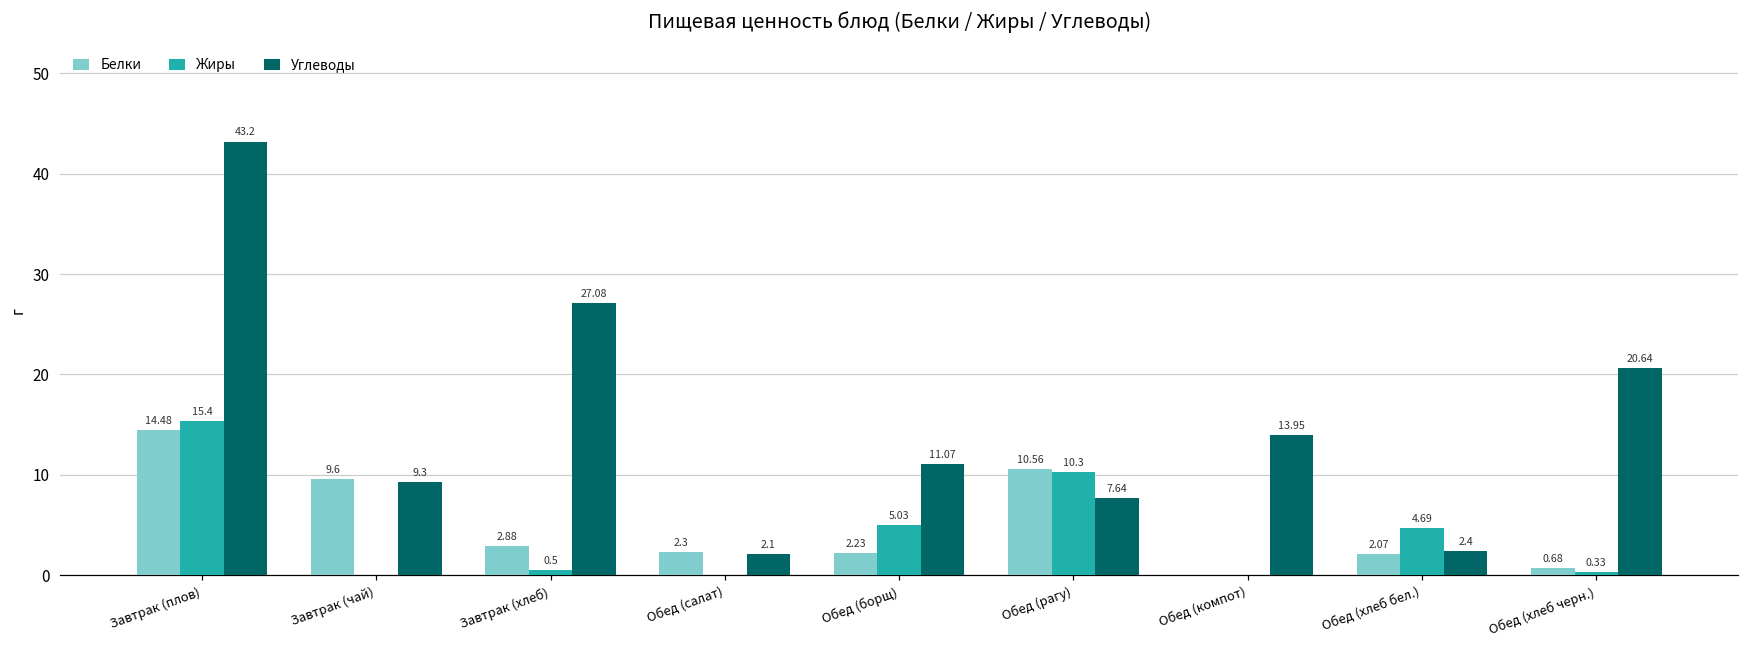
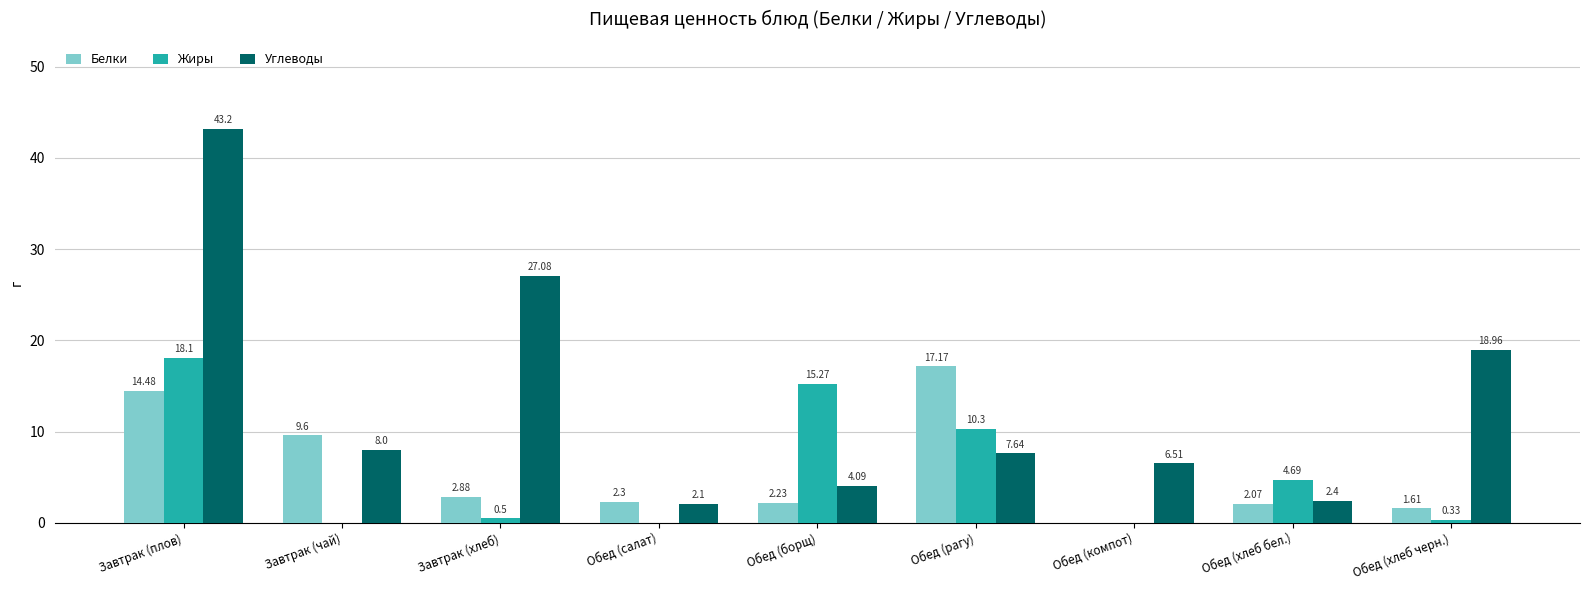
Жиры, Завтрак (плов): 15.4 -> 18.1
Углеводы, Завтрак (чай): 9.3 -> 8.0
Жиры, Обед (борщ): 5.03 -> 15.27
Углеводы, Обед (борщ): 11.07 -> 4.09
Белки, Обед (рагу): 10.56 -> 17.17
Углеводы, Обед (компот): 13.95 -> 6.51
Белки, Обед (хлеб черн.): 0.68 -> 1.61
Углеводы, Обед (хлеб черн.): 20.64 -> 18.96
